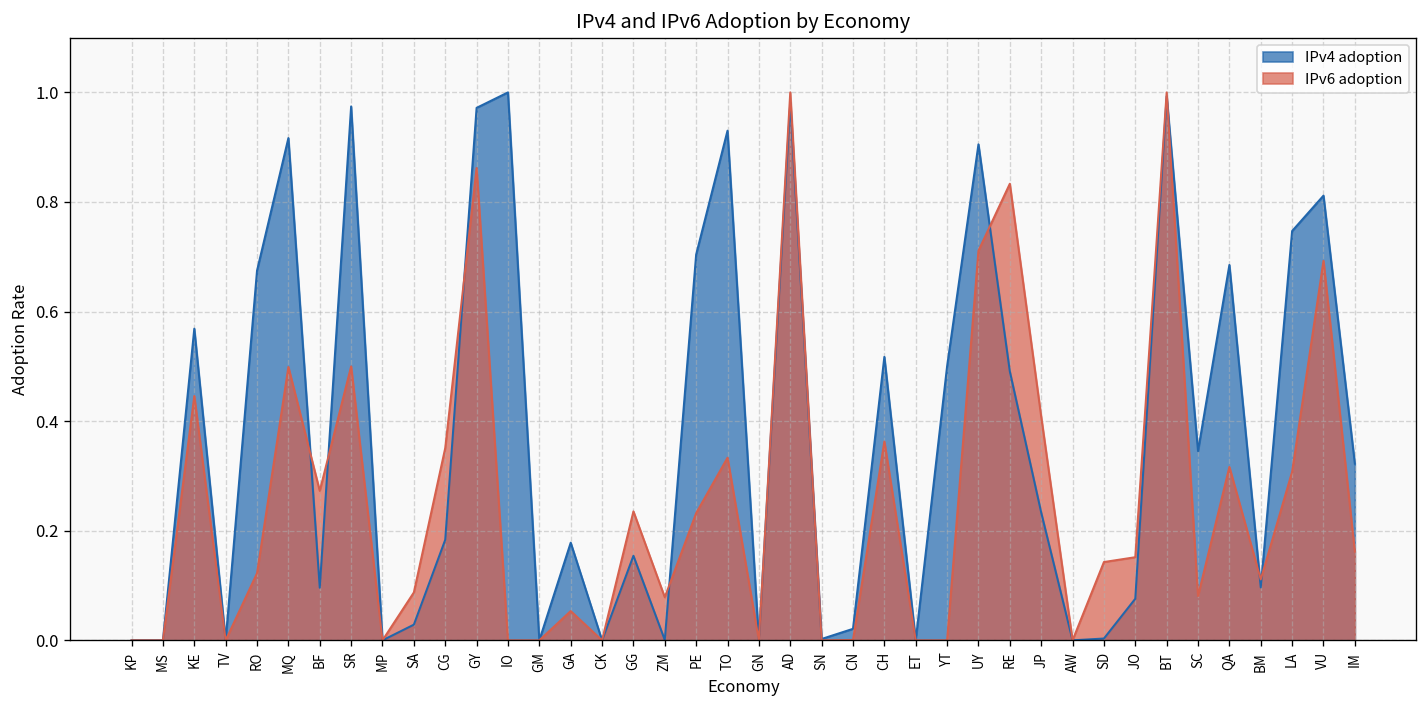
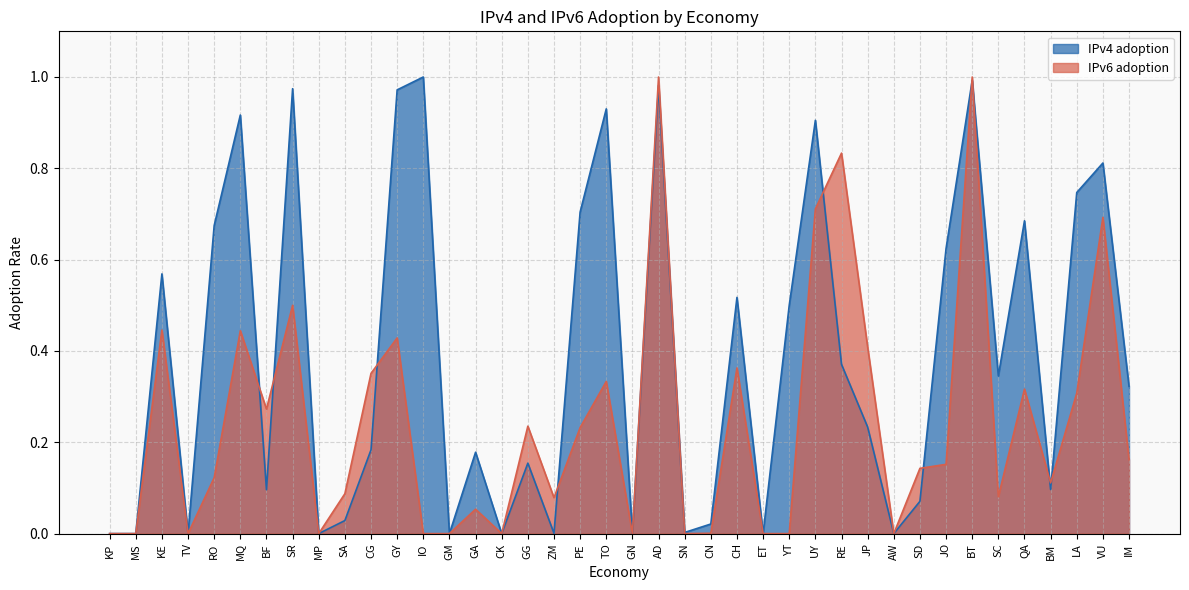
IPv6 adoption, MQ: 0.50 -> 0.44
IPv6 adoption, GY: 0.86 -> 0.43
IPv4 adoption, RE: 0.49 -> 0.37
IPv4 adoption, SD: 0.00 -> 0.07
IPv4 adoption, JO: 0.08 -> 0.62
